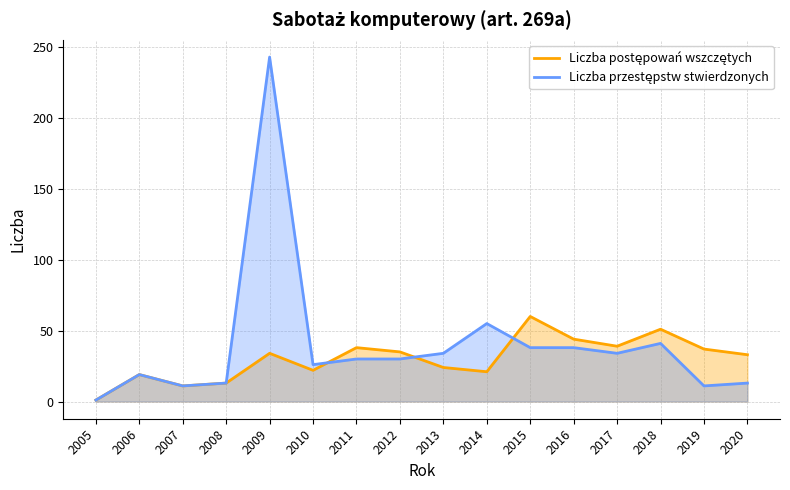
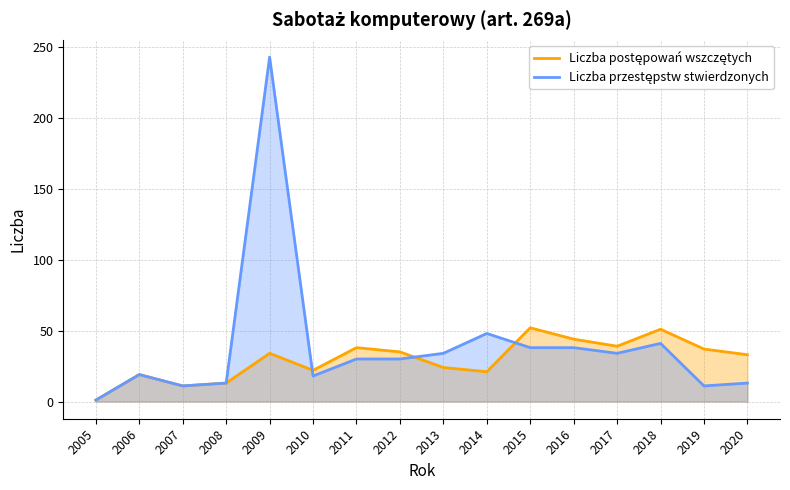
Liczba przestępstw stwierdzonych, 2010: 26 -> 18
Liczba przestępstw stwierdzonych, 2014: 55 -> 48
Liczba postępowań wszczętych, 2015: 60 -> 52
